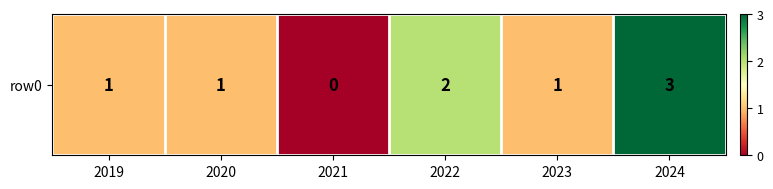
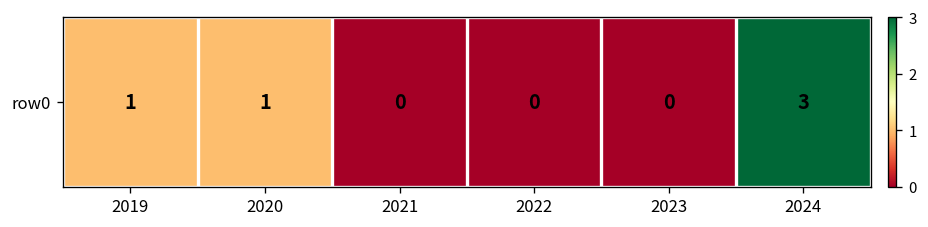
row0, 2022: 2 -> 0
row0, 2023: 1 -> 0
